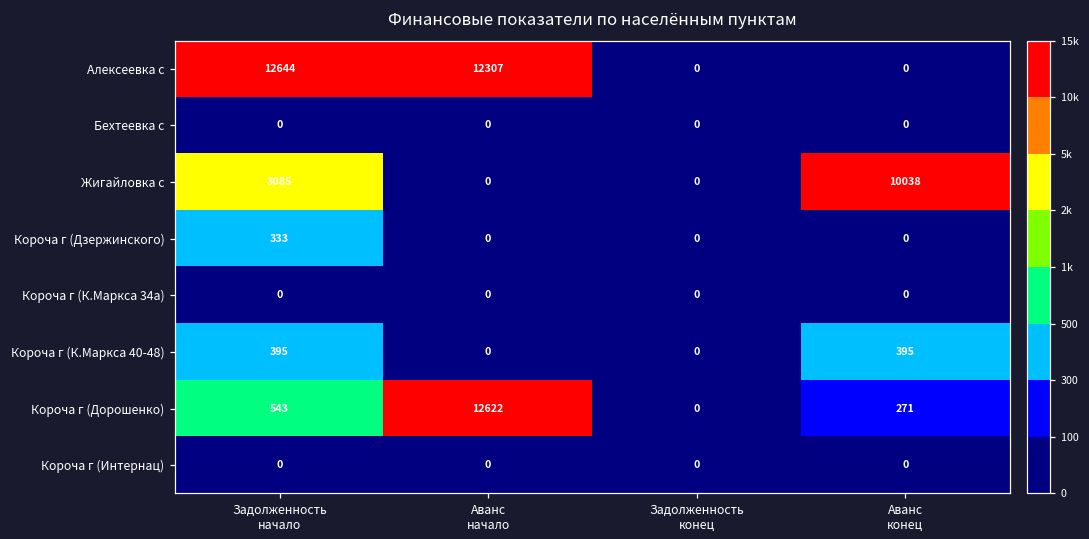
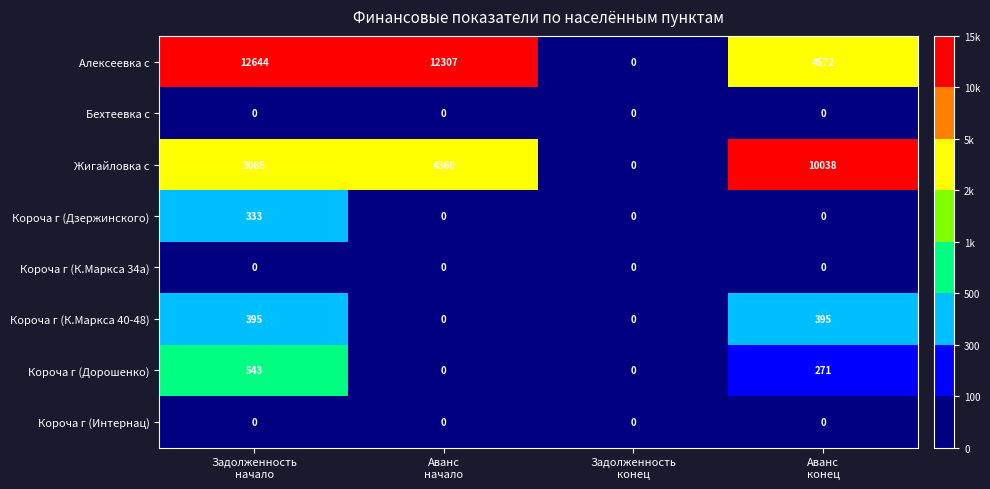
Алексеевка с, Аванс конец: 0 -> 4572
Жигайловка с, Аванс начало: 0 -> 4360
Короча г (Дорошенко), Аванс начало: 12622 -> 0
